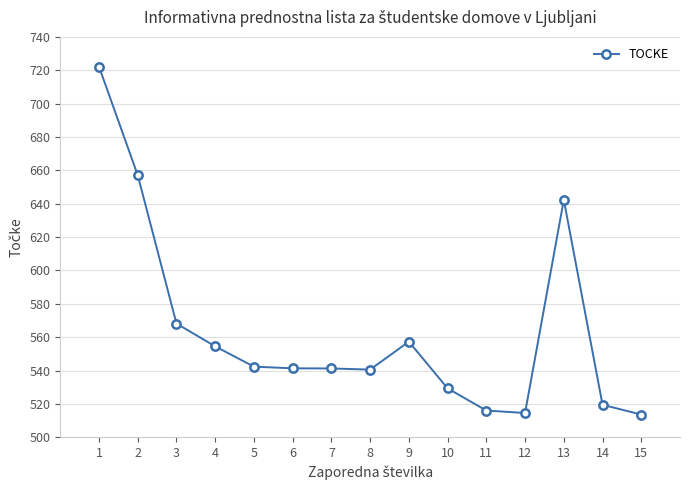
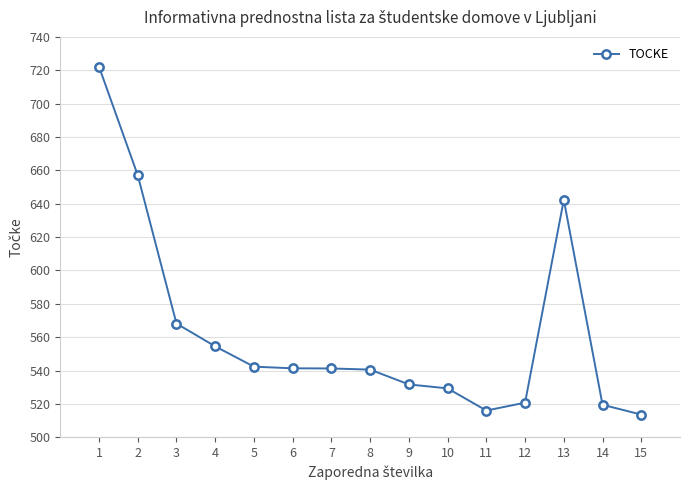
9: 557 -> 532
12: 515 -> 521
